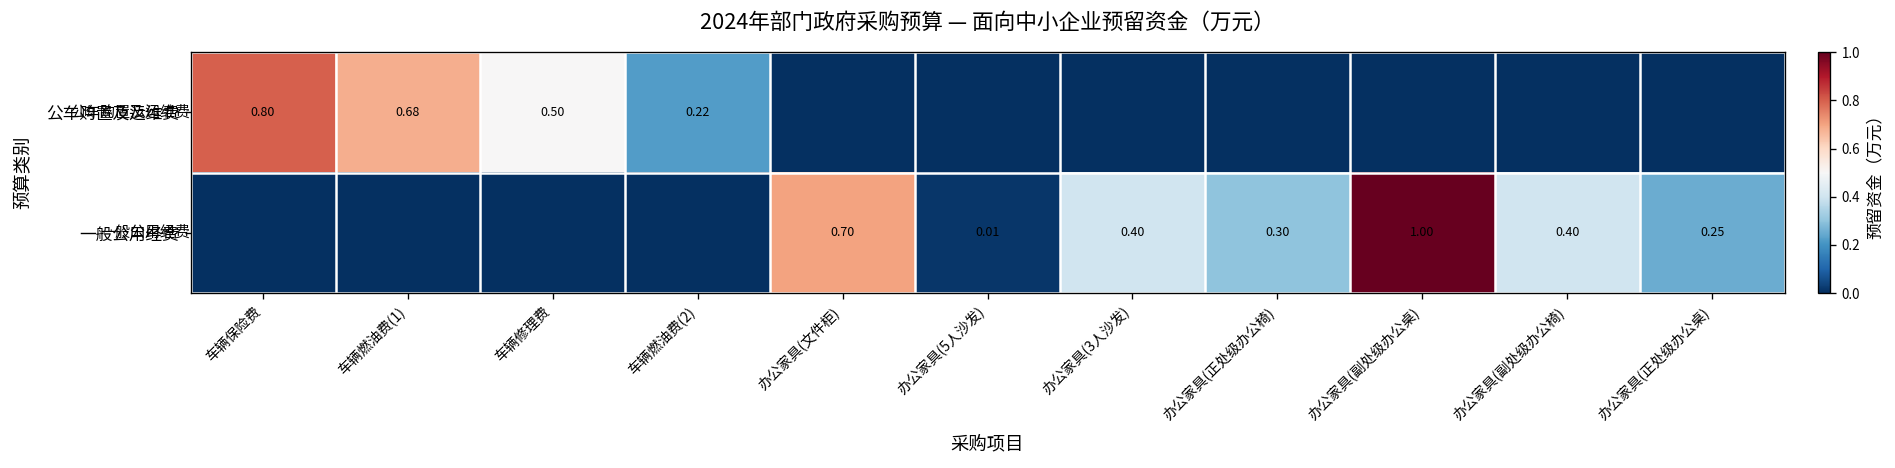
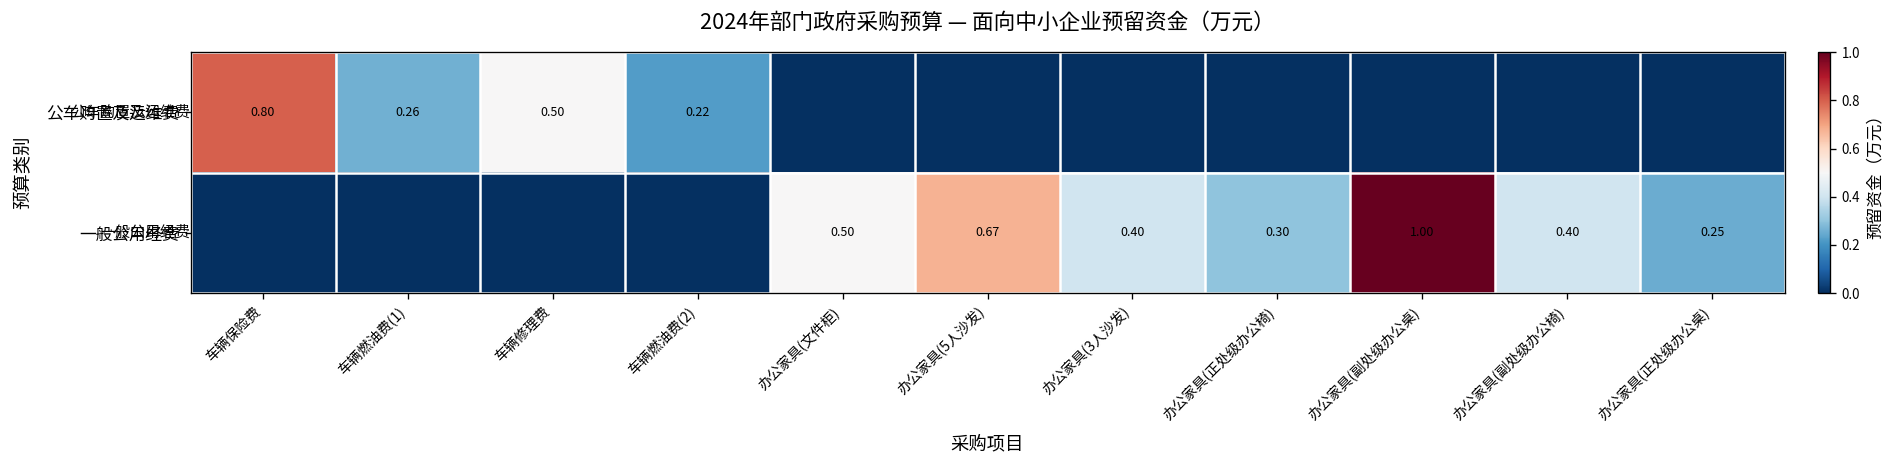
公车购置及运维费, 车辆燃油费(1): 0.68 -> 0.26
一般公用经费, 办公家具(文件柜): 0.70 -> 0.50
一般公用经费, 办公家具(5人沙发): 0.01 -> 0.67
